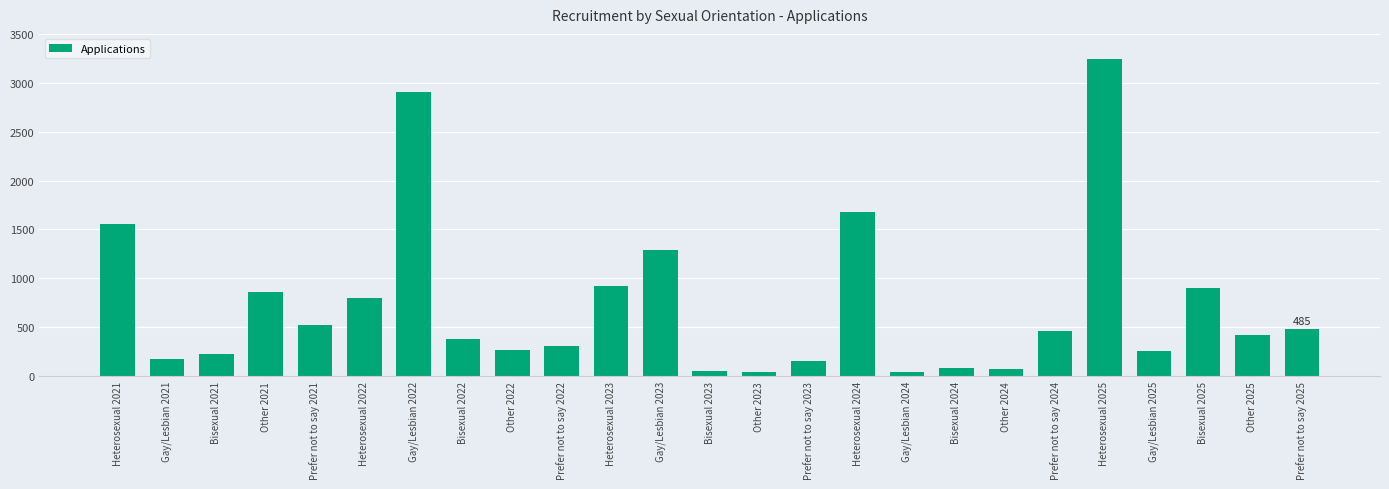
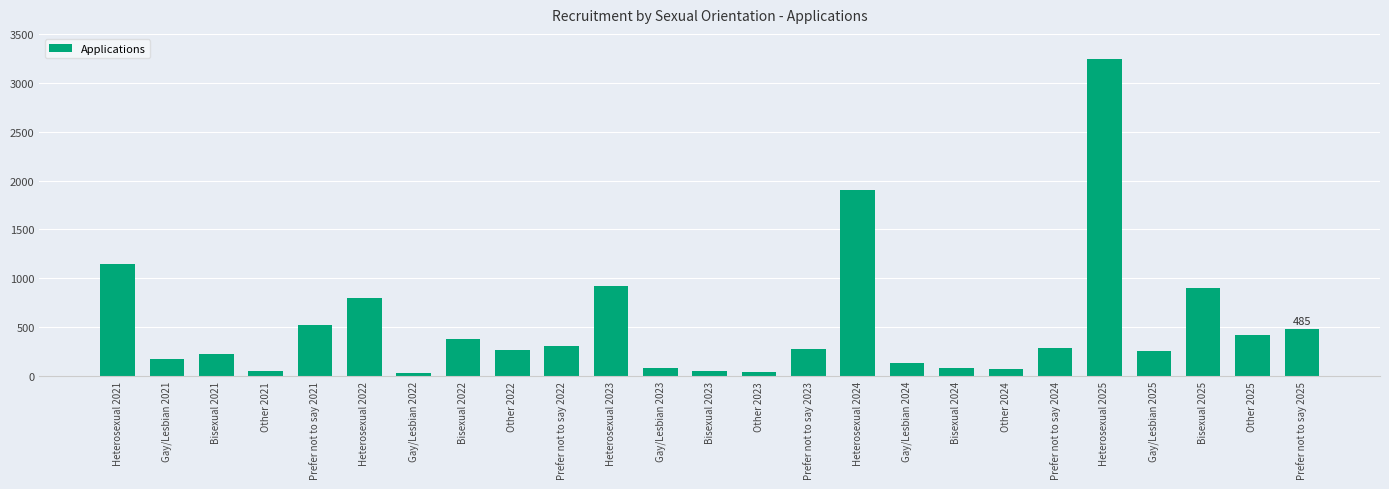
Heterosexual 2021: 1600 -> 1100
Other 2021: 900 -> 100
Gay/Lesbian 2022: 2900 -> 0
Gay/Lesbian 2023: 1300 -> 100
Prefer not to say 2023: 200 -> 300
Heterosexual 2024: 1700 -> 1900
Gay/Lesbian 2024: 0 -> 100
Prefer not to say 2024: 500 -> 300
